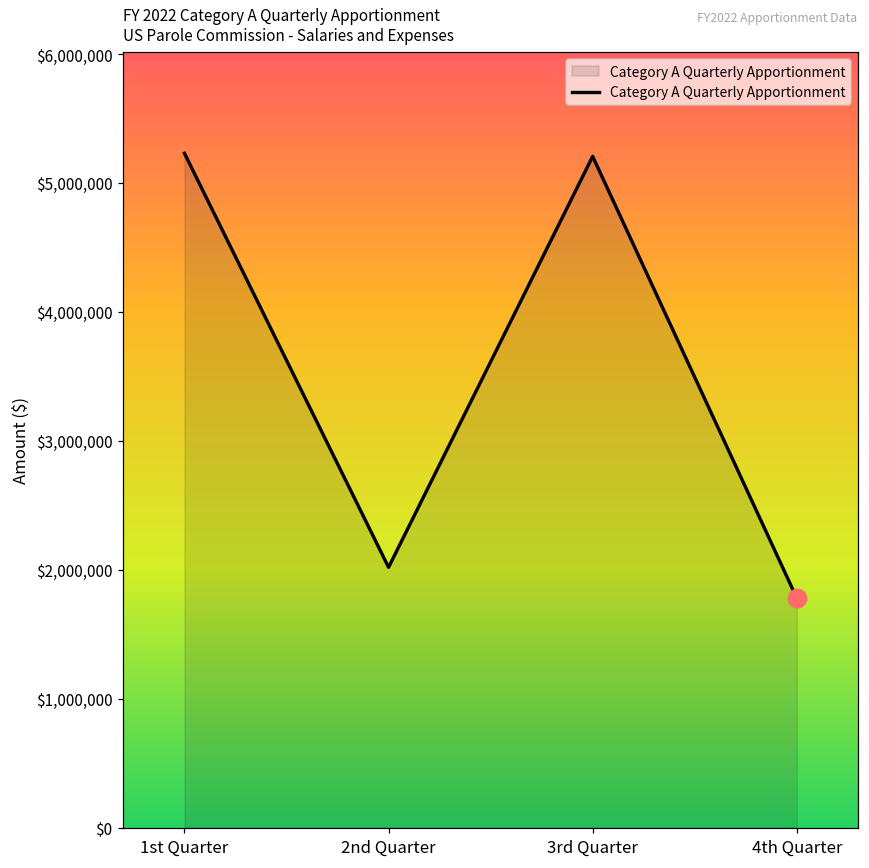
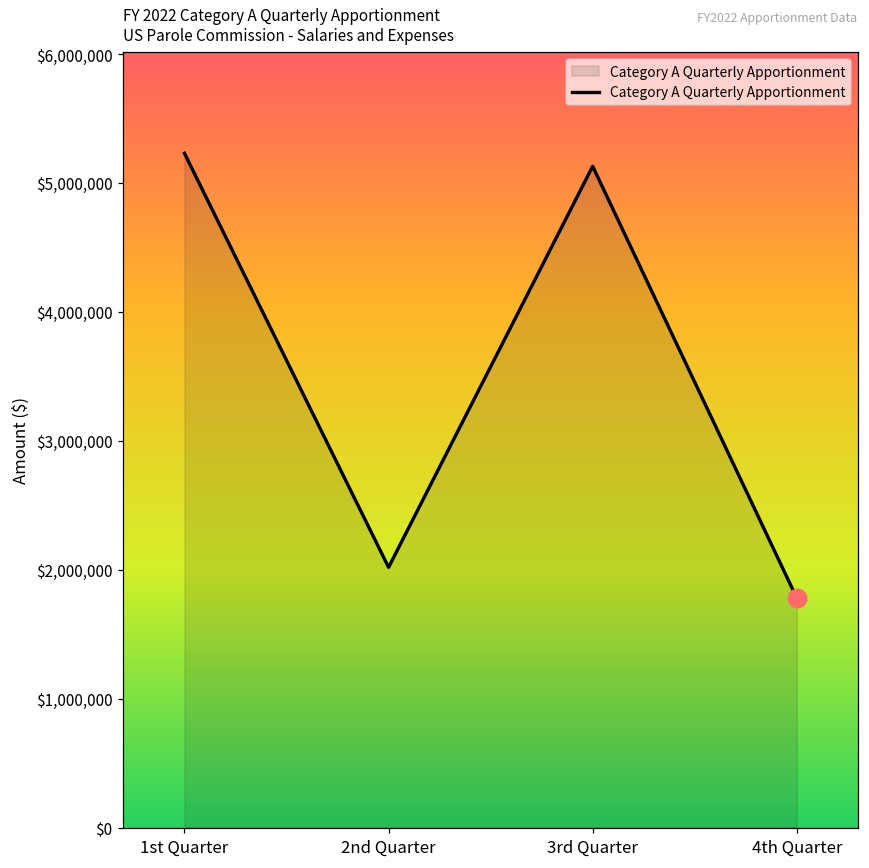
Category A Quarterly Apportionment, 3rd Quarter: $5,210,000 -> $5,130,000
